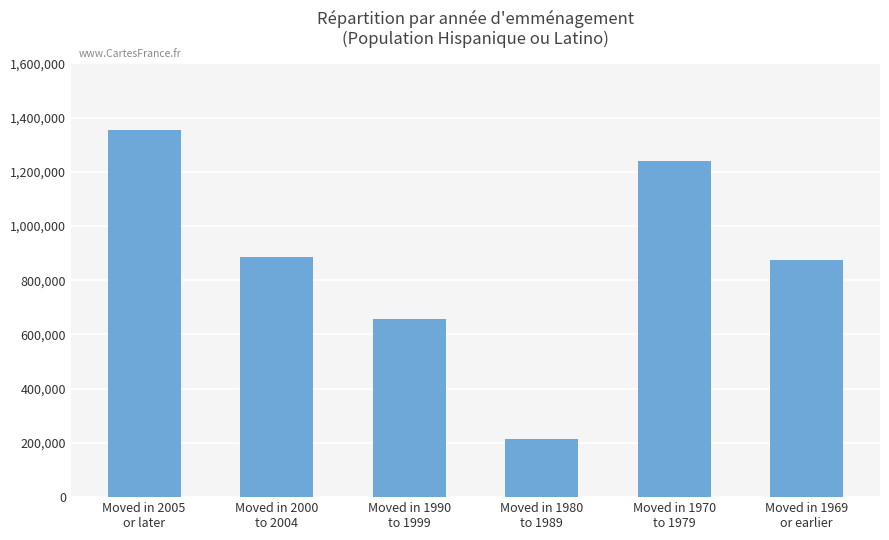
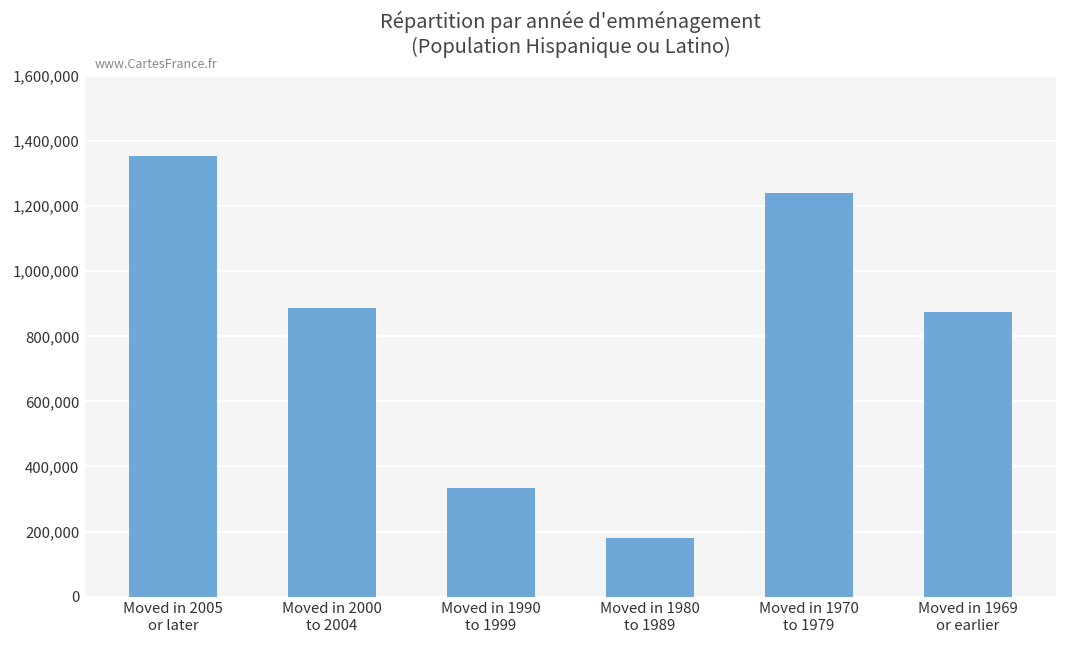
Moved in 1990 to 1999: 660,000 -> 330,000
Moved in 1980 to 1989: 210,000 -> 180,000
